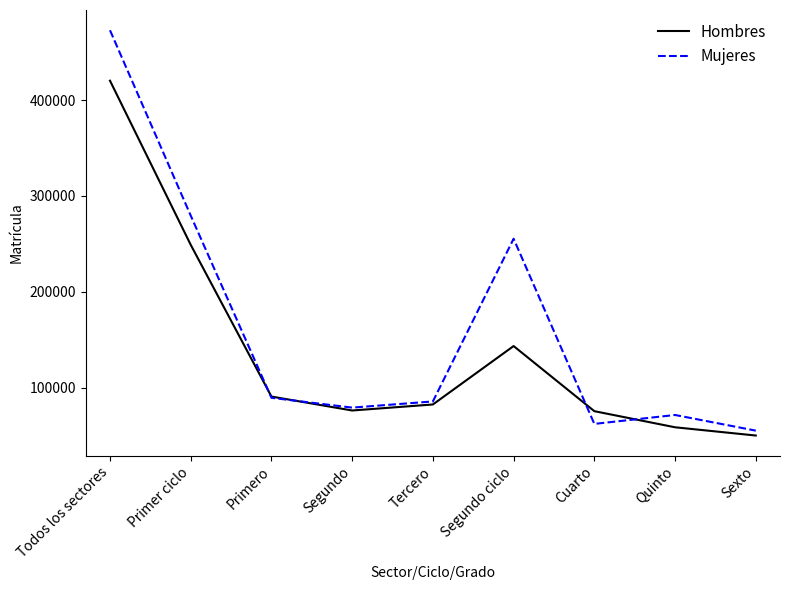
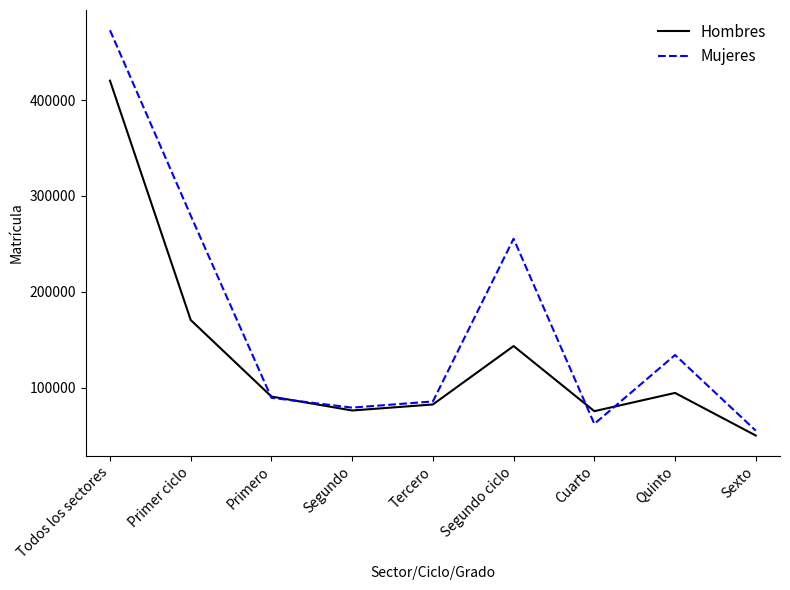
Hombres, Primer ciclo: 250000 -> 170000
Hombres, Quinto: 60000 -> 90000
Mujeres, Quinto: 70000 -> 130000
